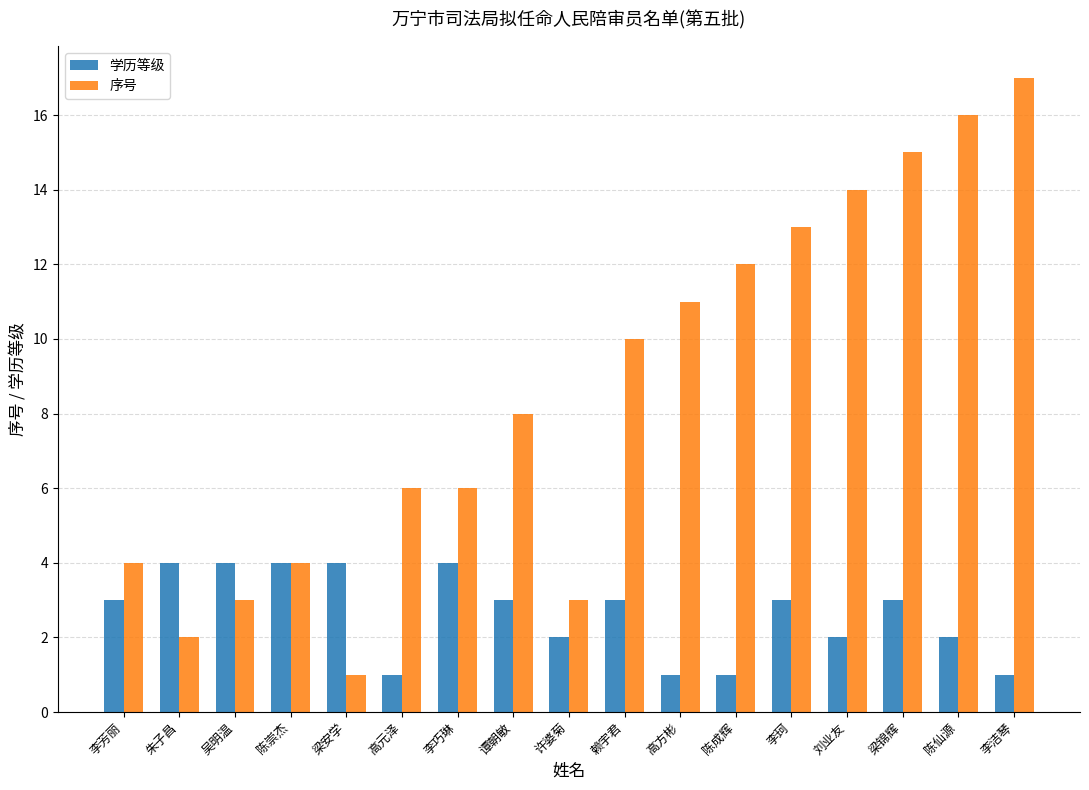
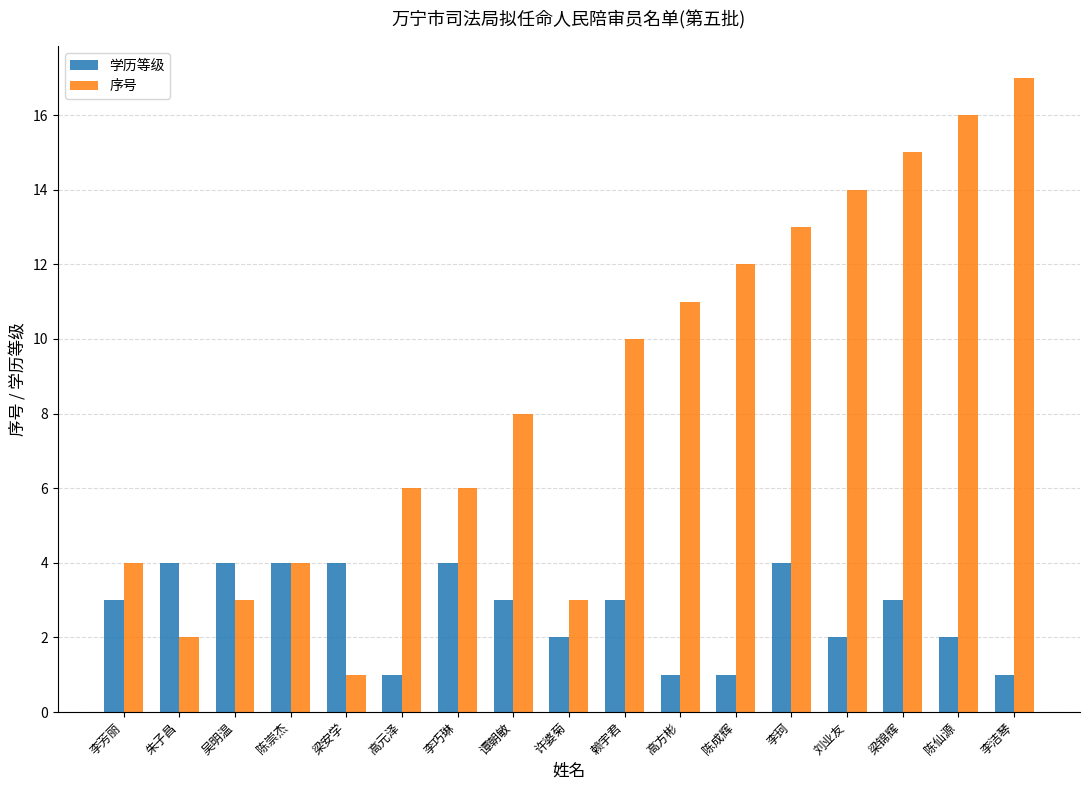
学历等级, 李珂: 3 -> 4
